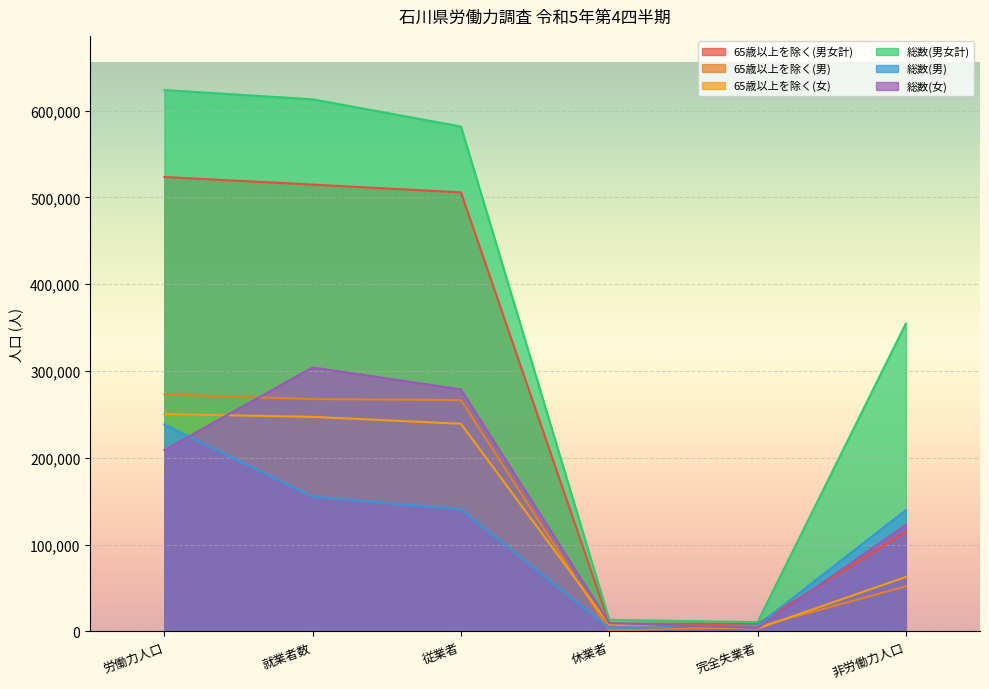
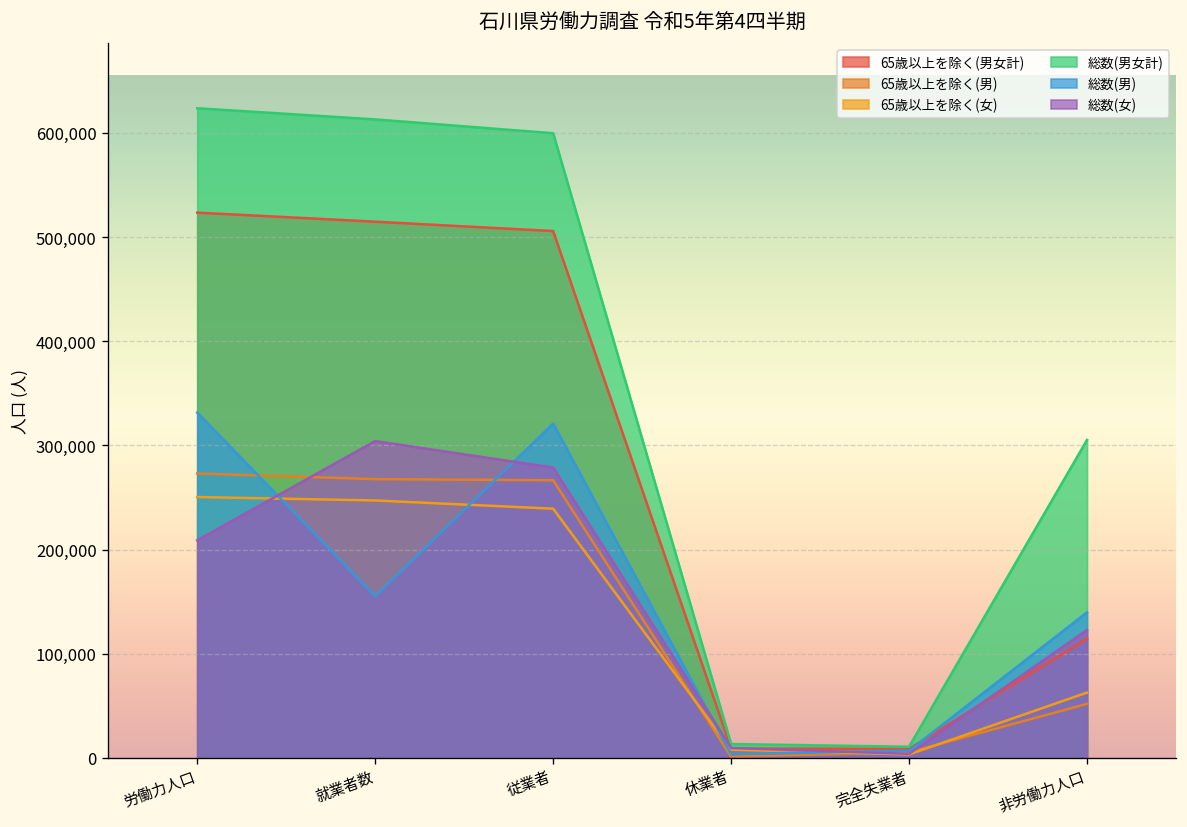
総数(男), 労働力人口: 240,000 -> 330,000
総数(男女計), 従業者: 580,000 -> 600,000
総数(男), 従業者: 140,000 -> 320,000
総数(男女計), 非労働力人口: 350,000 -> 310,000
